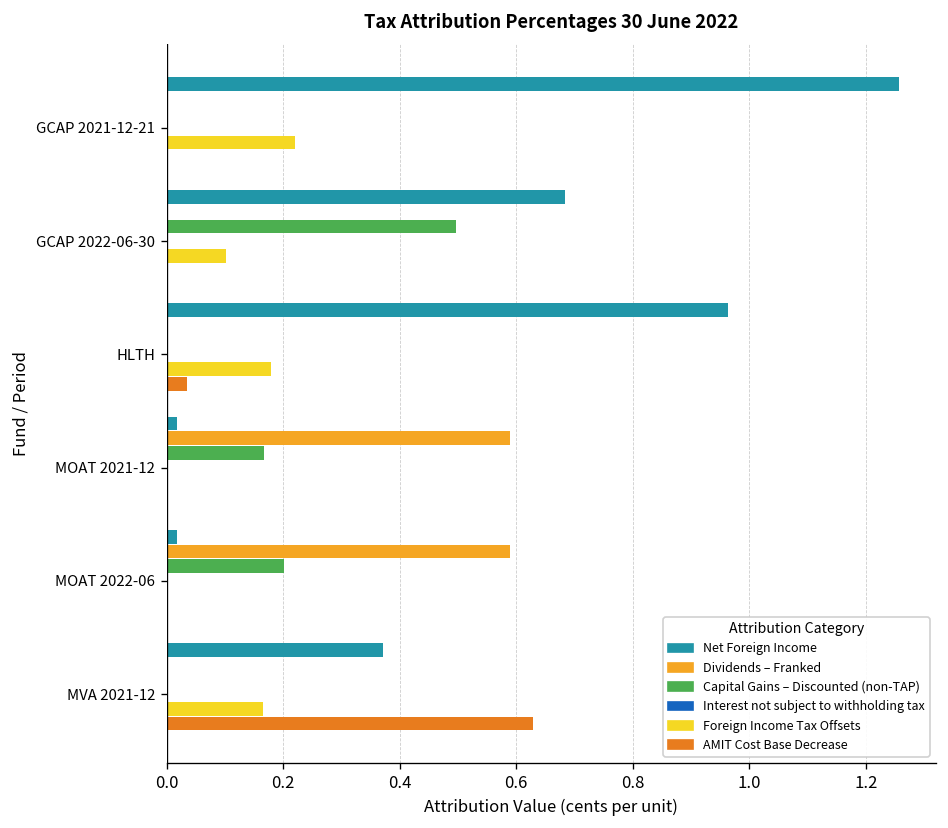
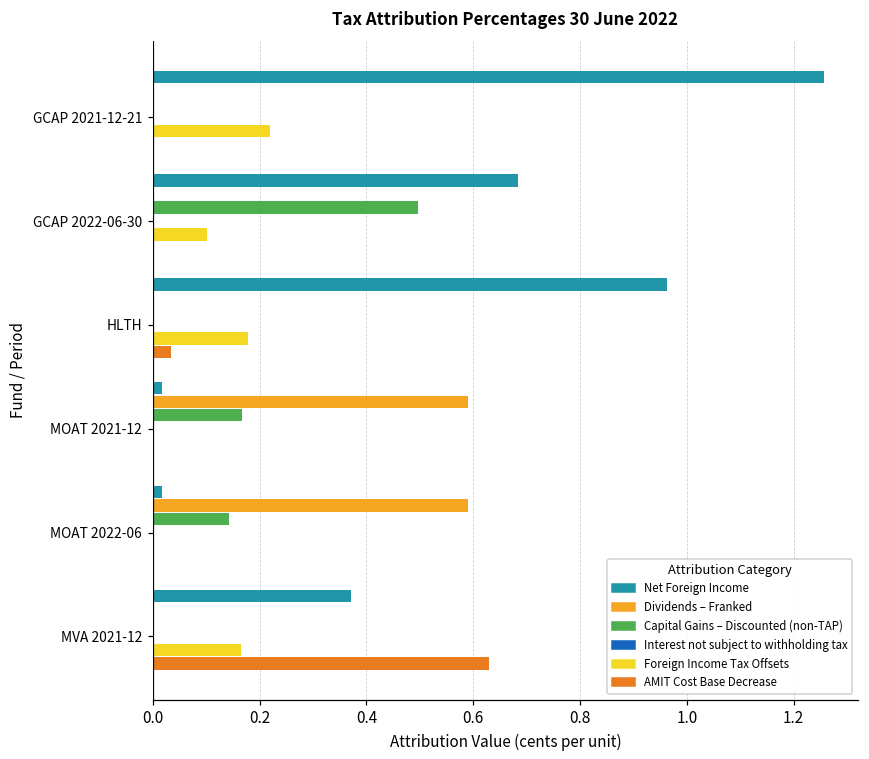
Capital Gains – Discounted (non-TAP), MOAT 2022-06: 0.20 -> 0.14
